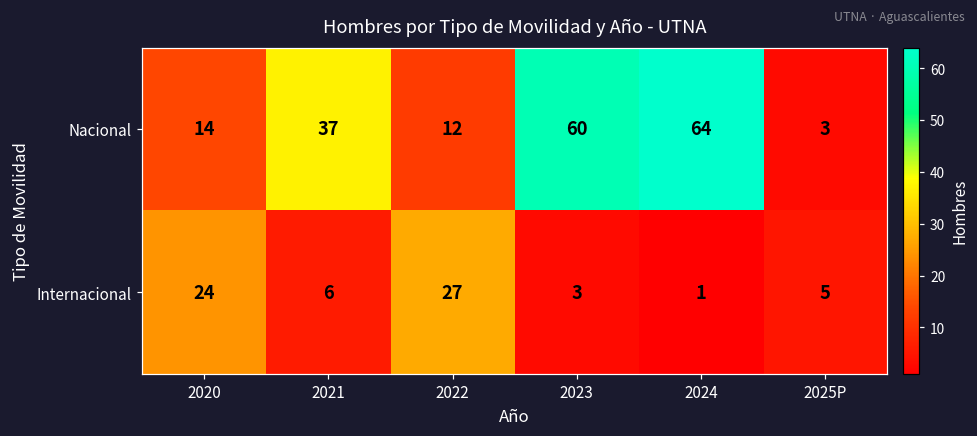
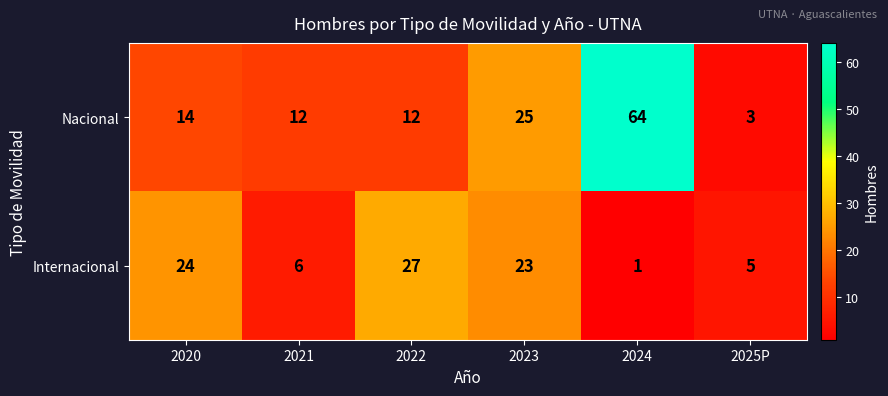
Nacional, 2021: 37 -> 12
Nacional, 2023: 60 -> 25
Internacional, 2023: 3 -> 23
